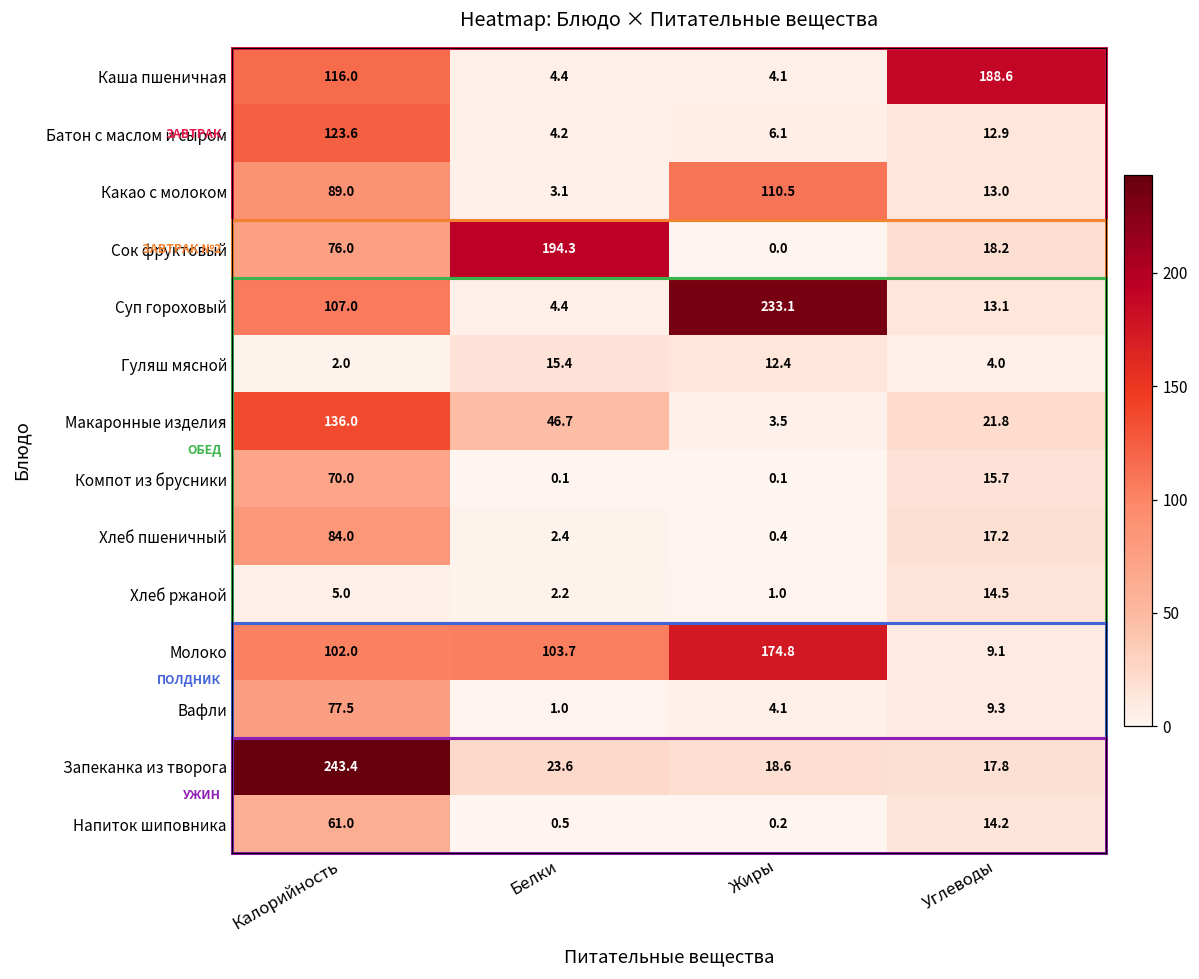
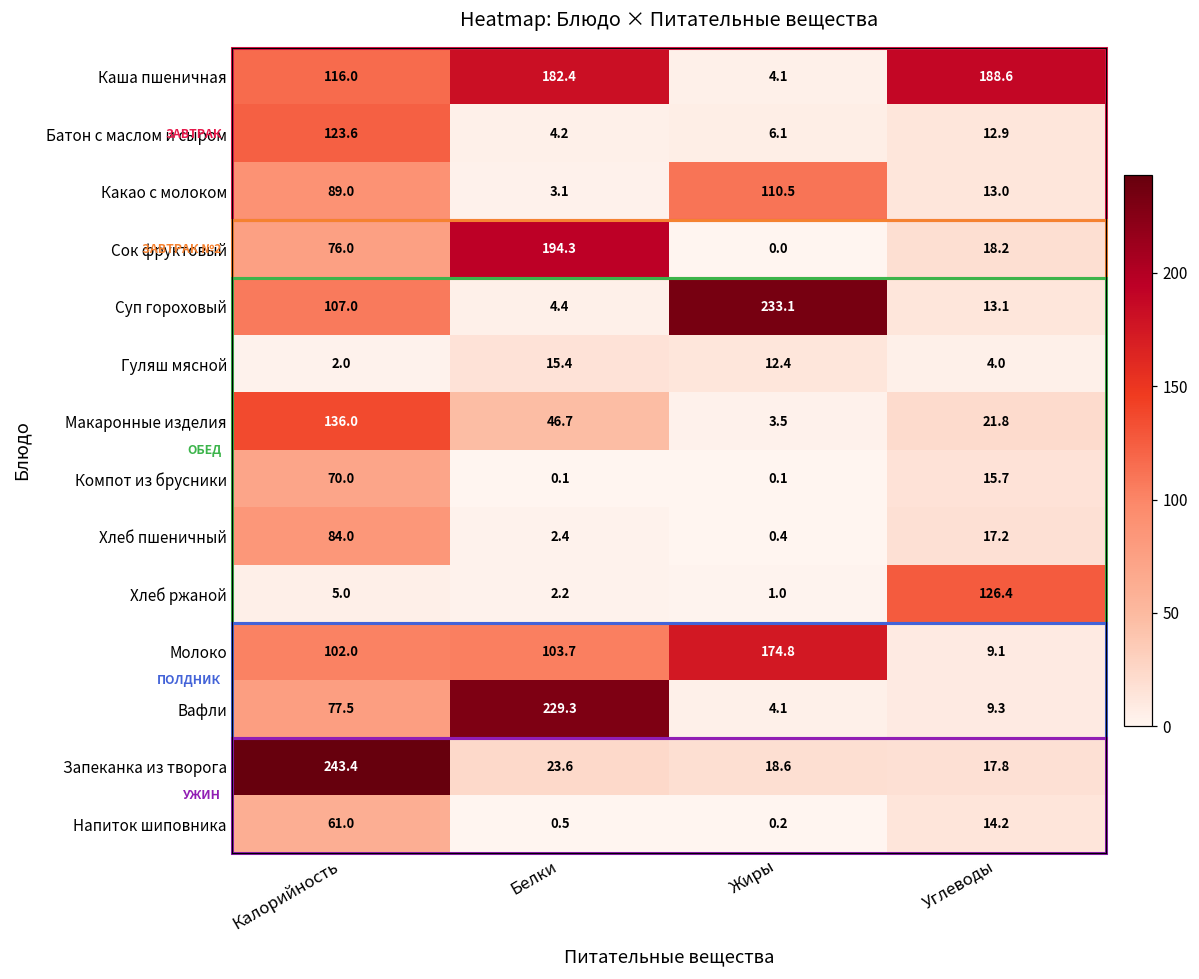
Каша пшеничная, Белки: 4.4 -> 182.4
Хлеб ржаной, Углеводы: 14.5 -> 126.4
Вафли, Белки: 1.0 -> 229.3
